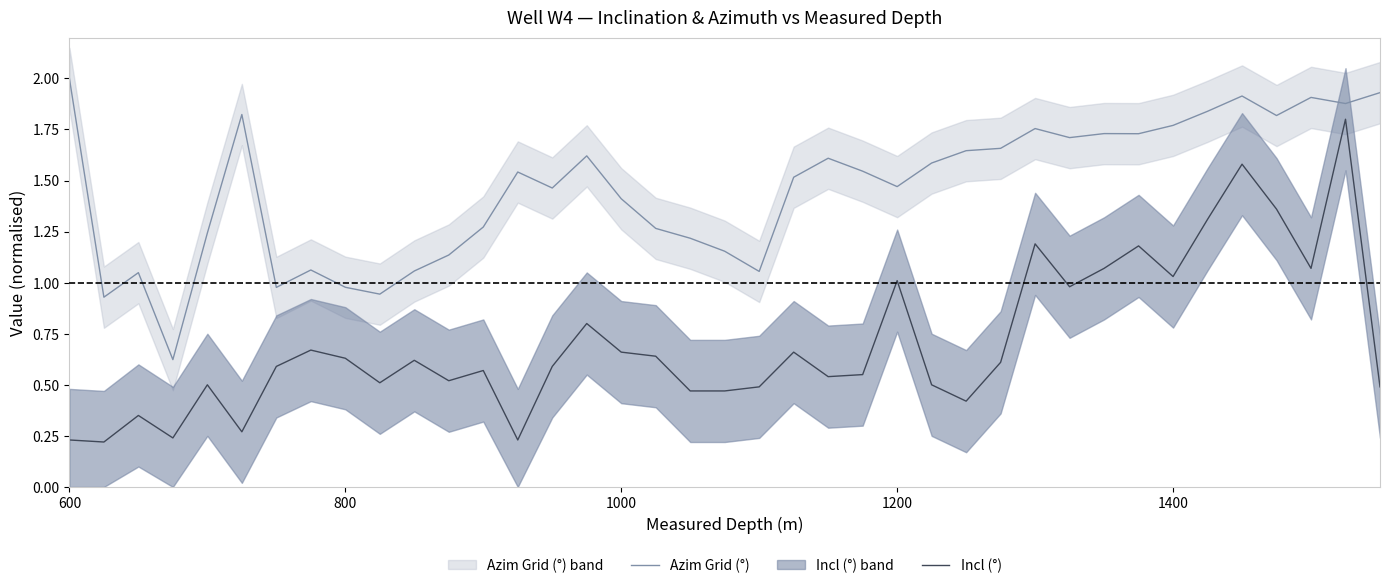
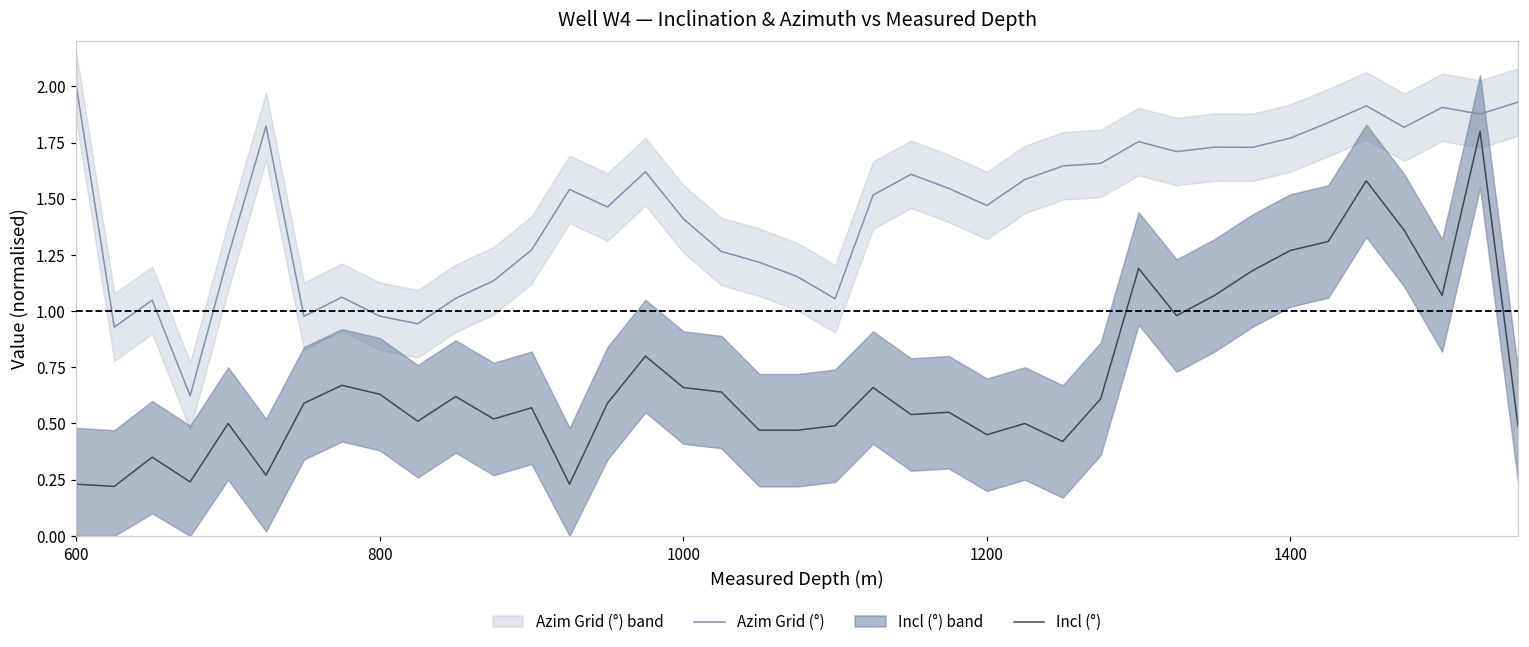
Incl (°), 1200: 1.01 -> 0.45
Incl (°), 1400: 1.03 -> 1.27
